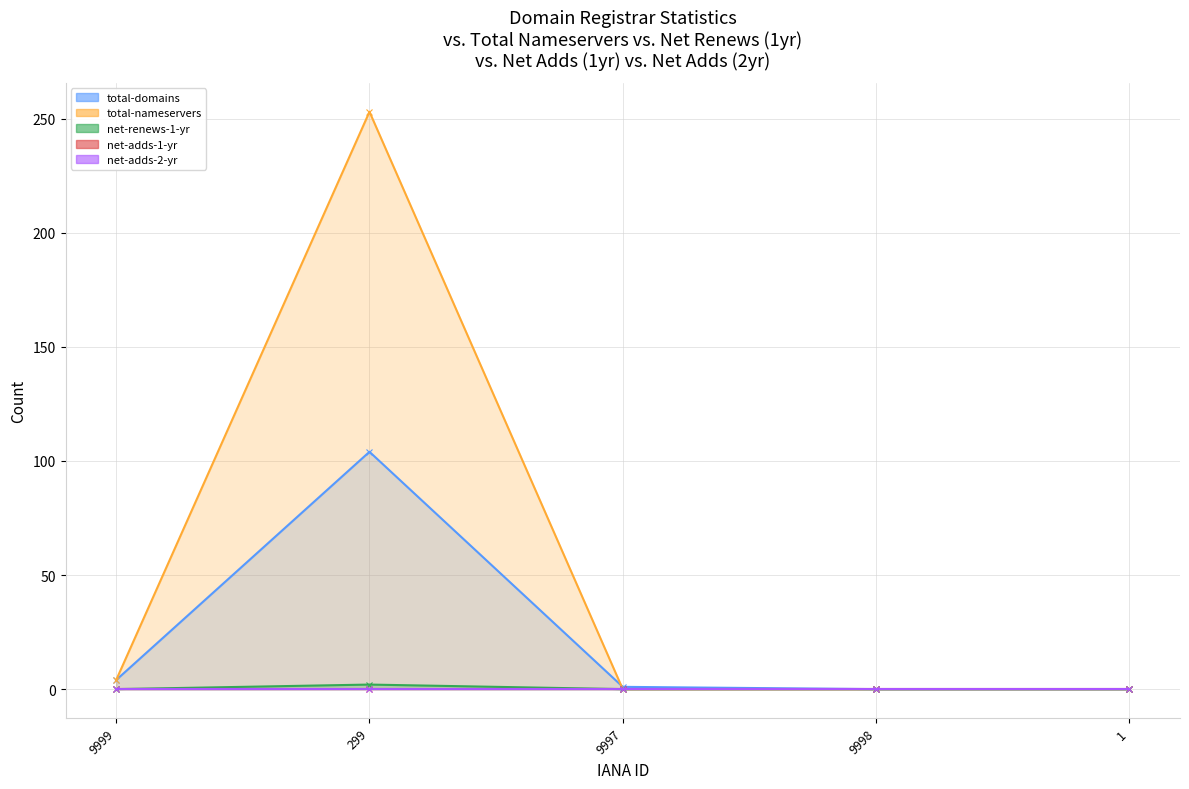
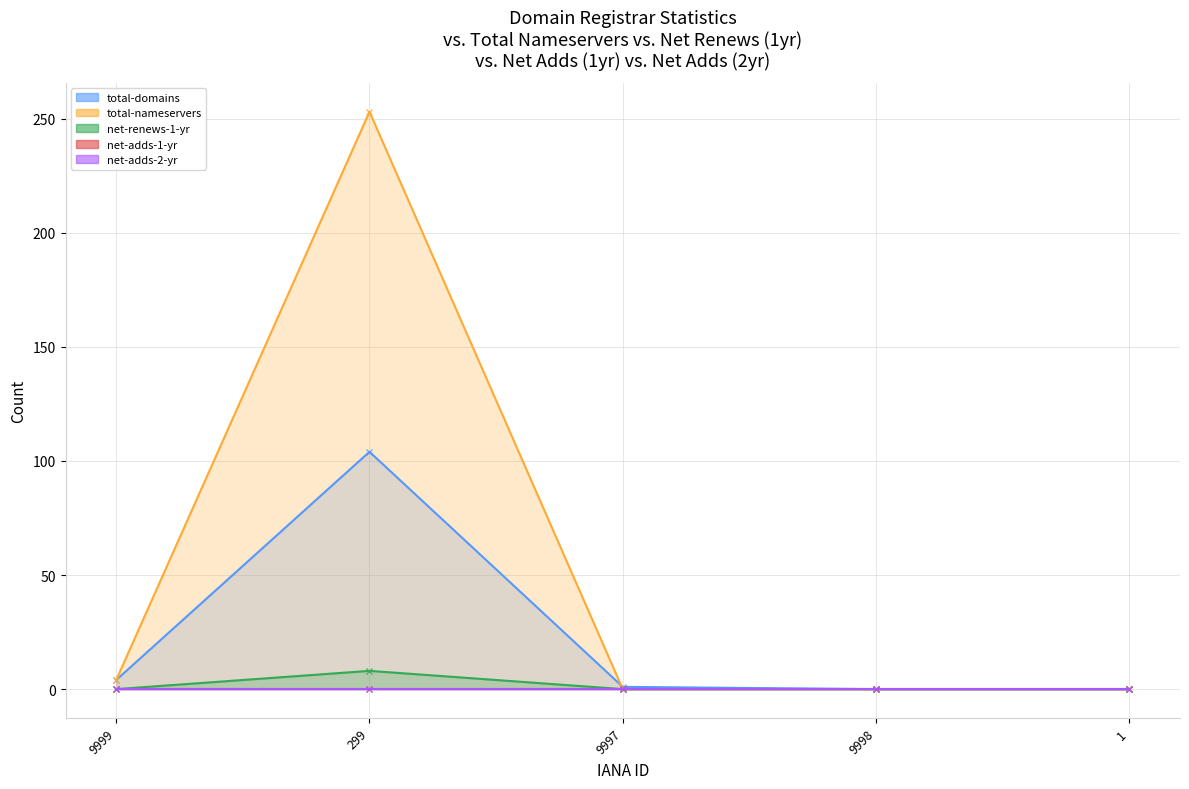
net-renews-1-yr, 299: 2 -> 8
